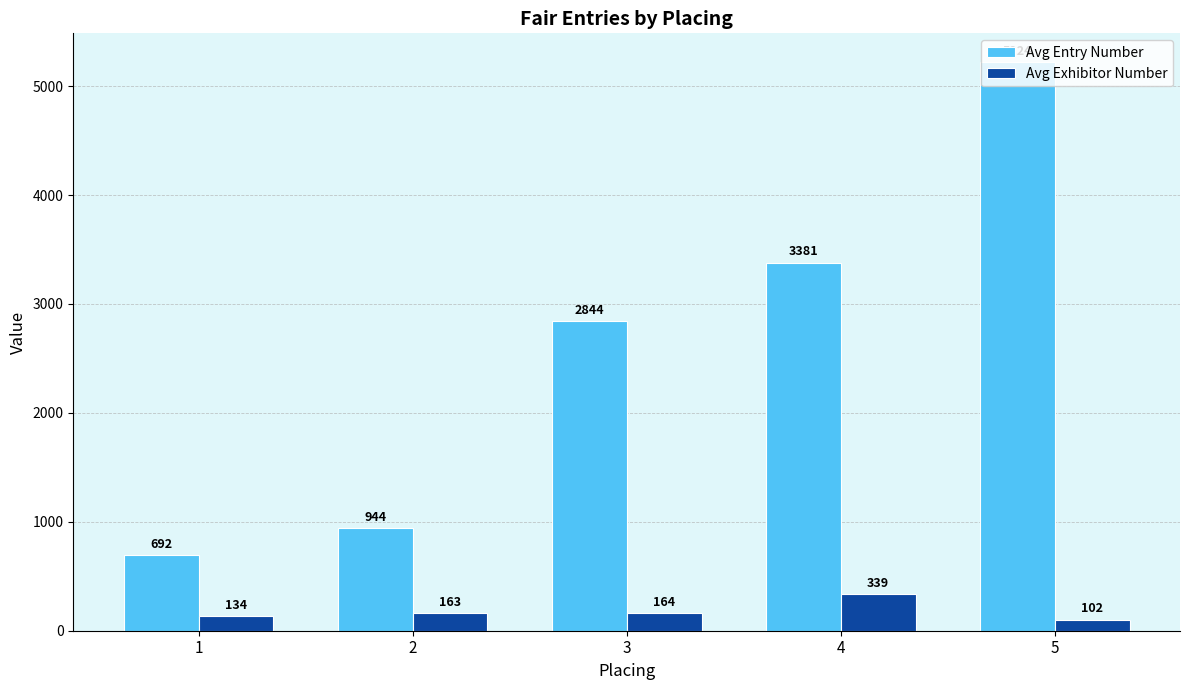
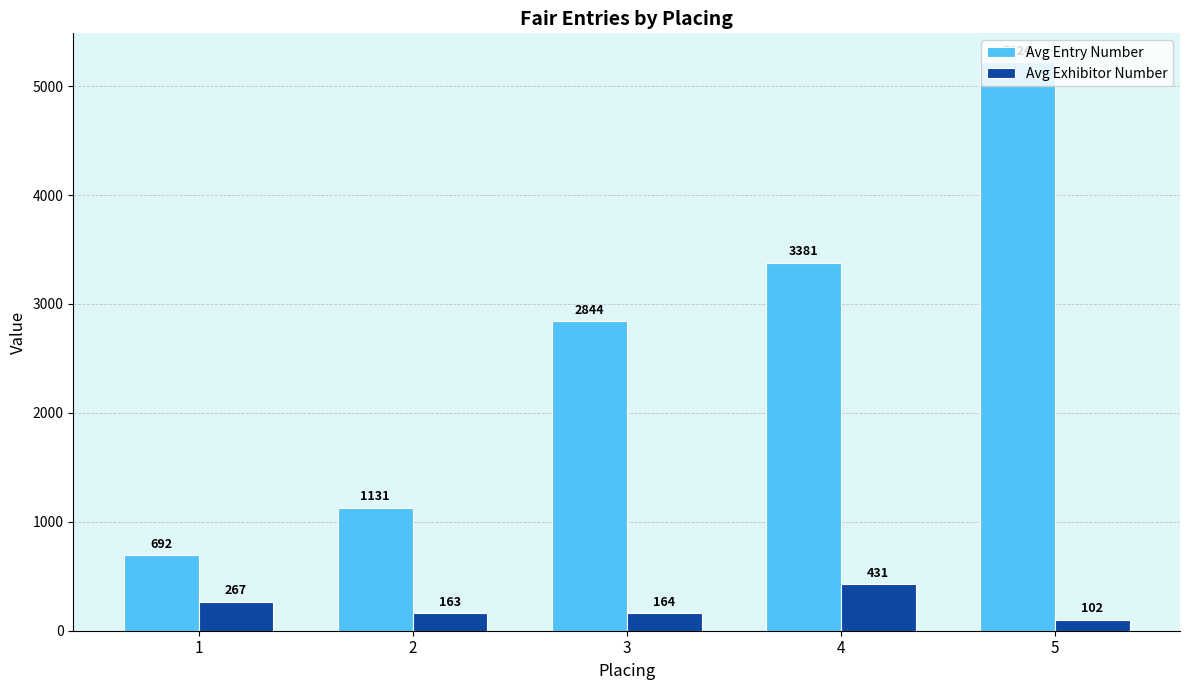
Avg Exhibitor Number, 1: 134 -> 267
Avg Entry Number, 2: 944 -> 1131
Avg Exhibitor Number, 4: 339 -> 431
